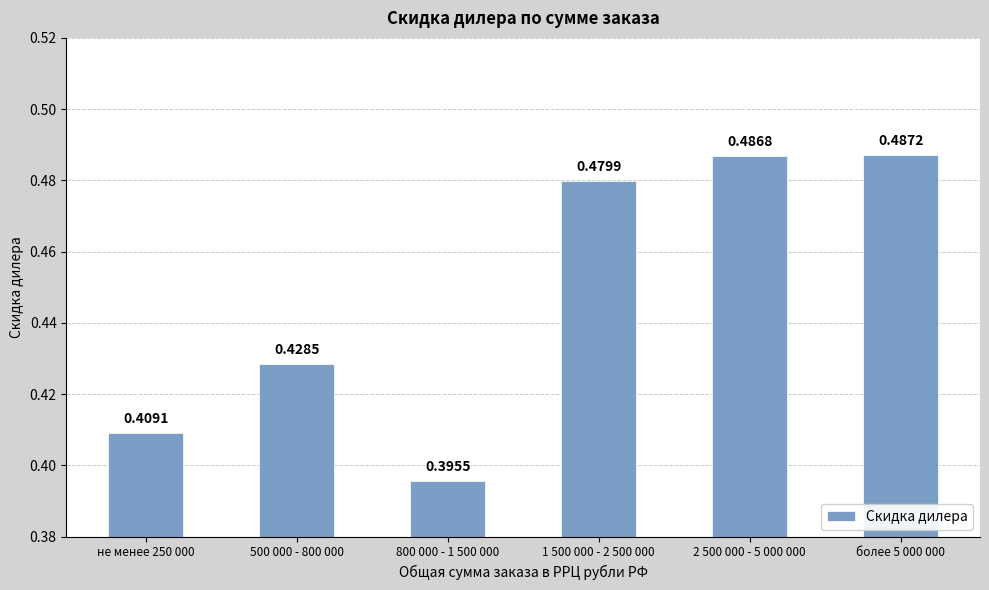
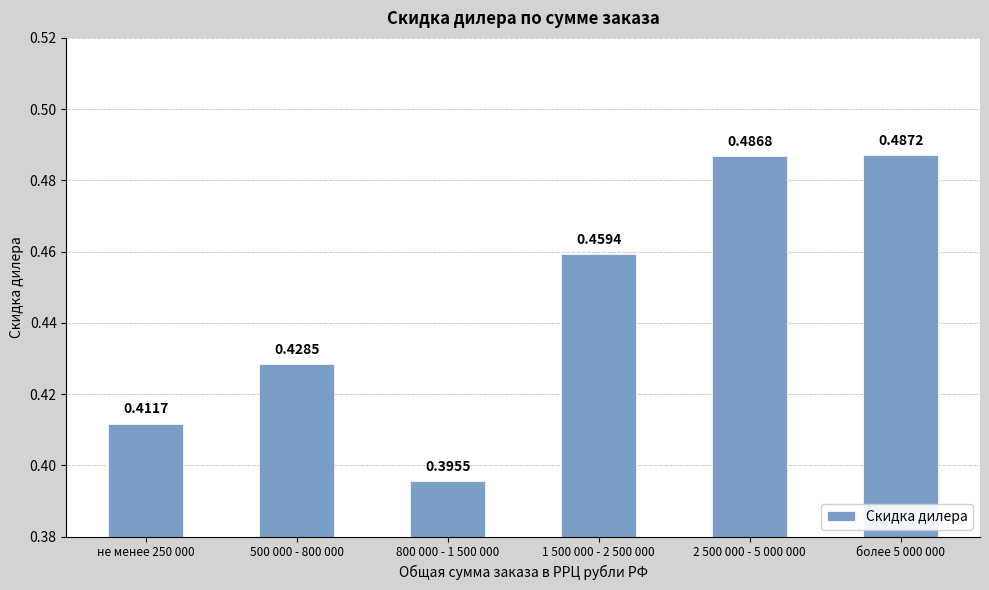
не менее 250 000: 0.4091 -> 0.4117
1 500 000 - 2 500 000: 0.4799 -> 0.4594
